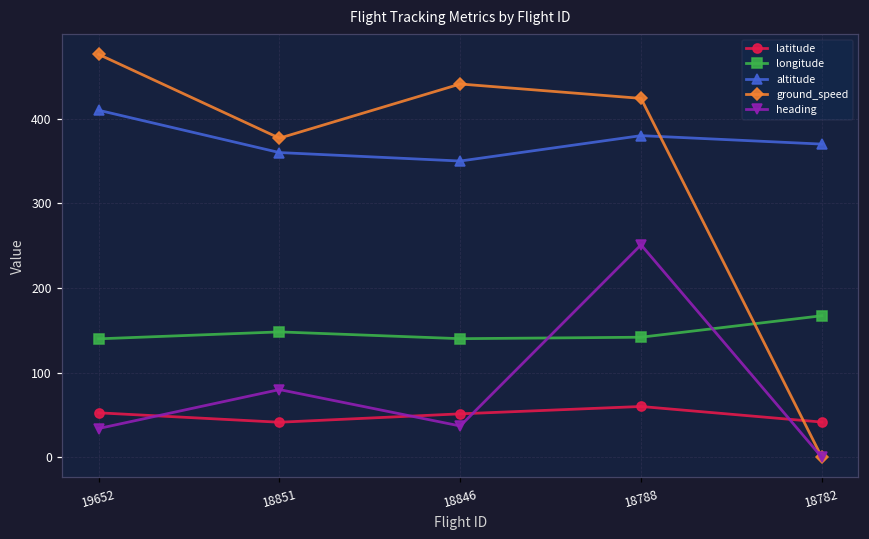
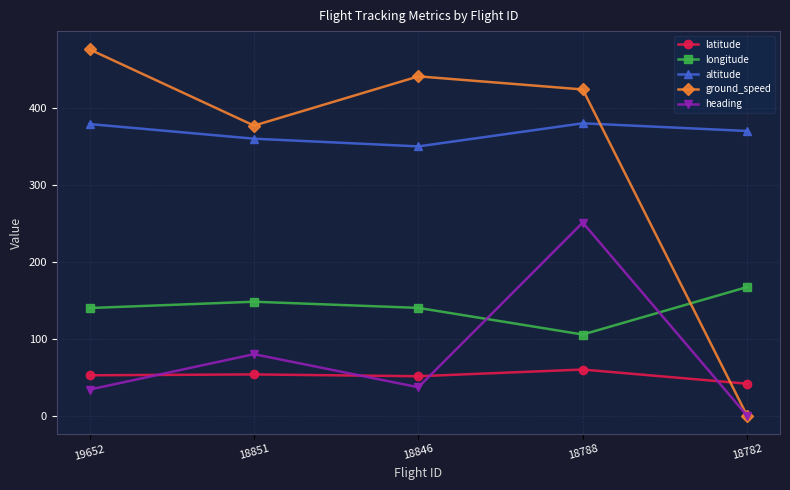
altitude, 19652: 410 -> 380
latitude, 18851: 40 -> 50
longitude, 18788: 140 -> 110
